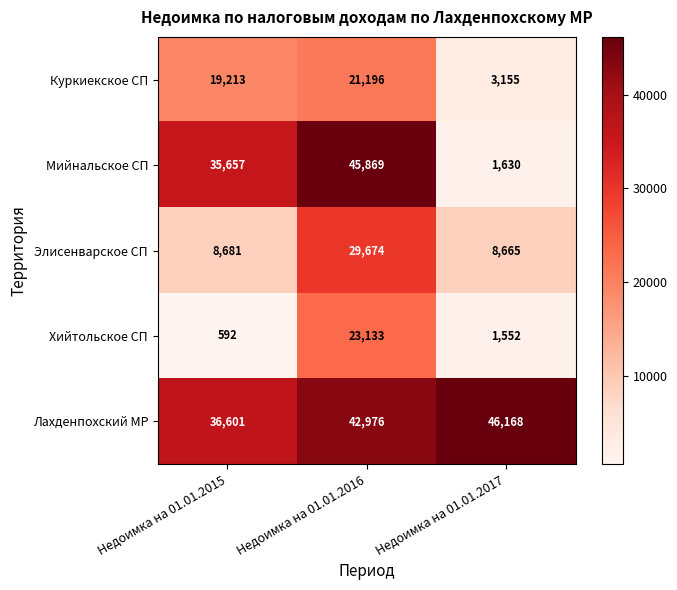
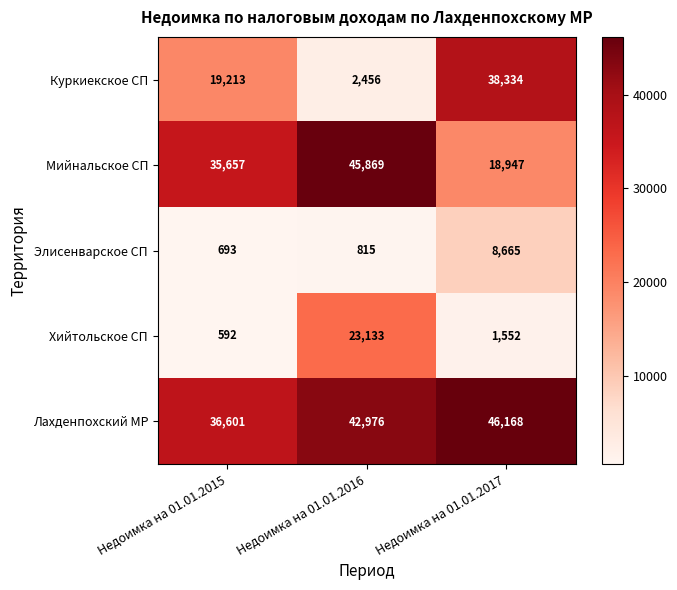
Куркиекское СП, Недоимка на 01.01.2016: 21,196 -> 2,456
Куркиекское СП, Недоимка на 01.01.2017: 3,155 -> 38,334
Мийнальское СП, Недоимка на 01.01.2017: 1,630 -> 18,947
Элисенварское СП, Недоимка на 01.01.2015: 8,681 -> 693
Элисенварское СП, Недоимка на 01.01.2016: 29,674 -> 815
